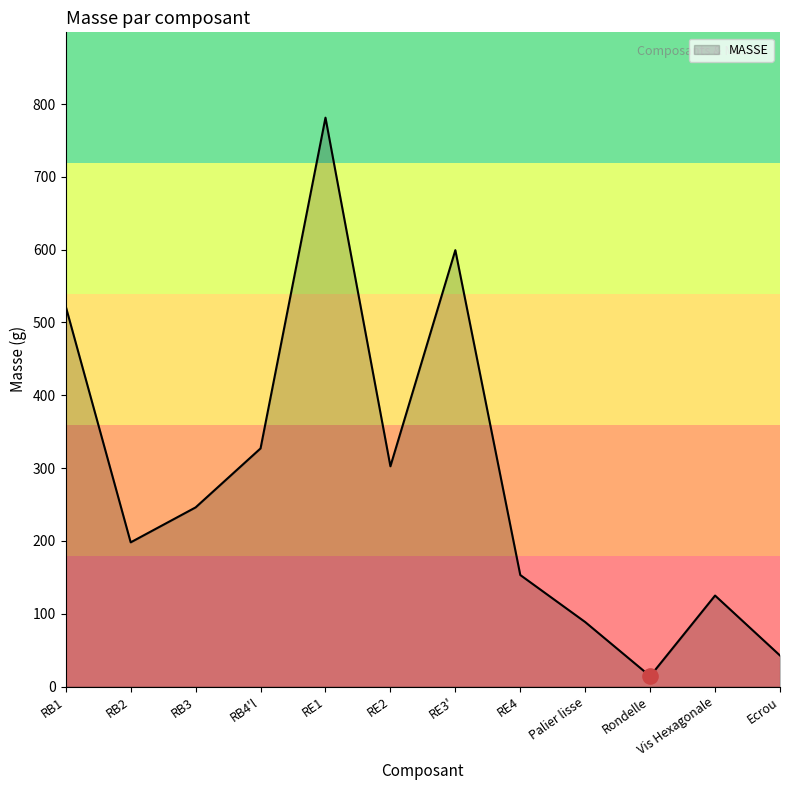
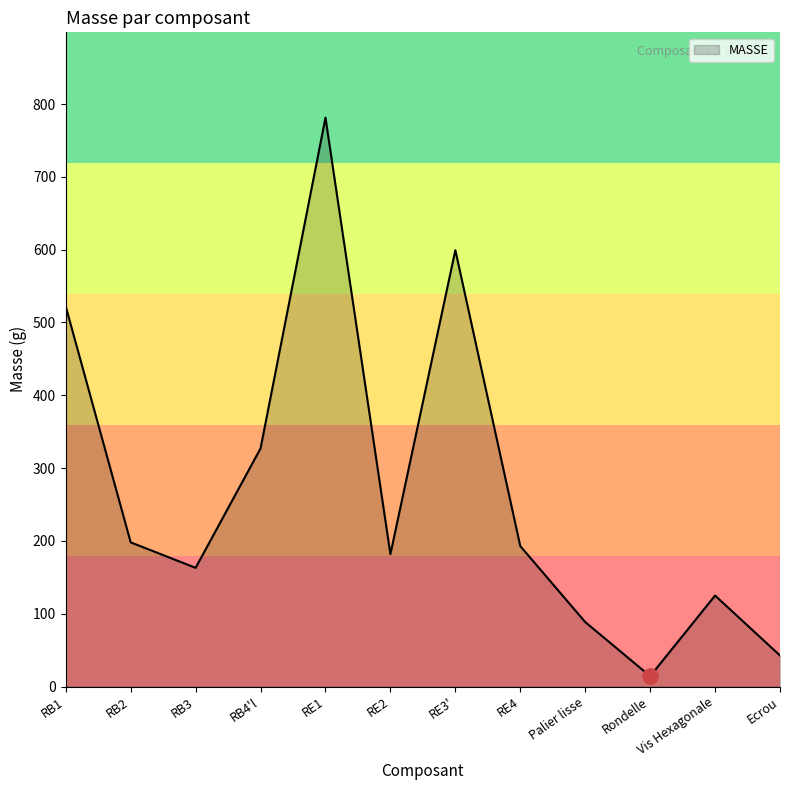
MASSE, RB3: 250 -> 160
MASSE, RE2: 300 -> 180
MASSE, RE4: 150 -> 190
